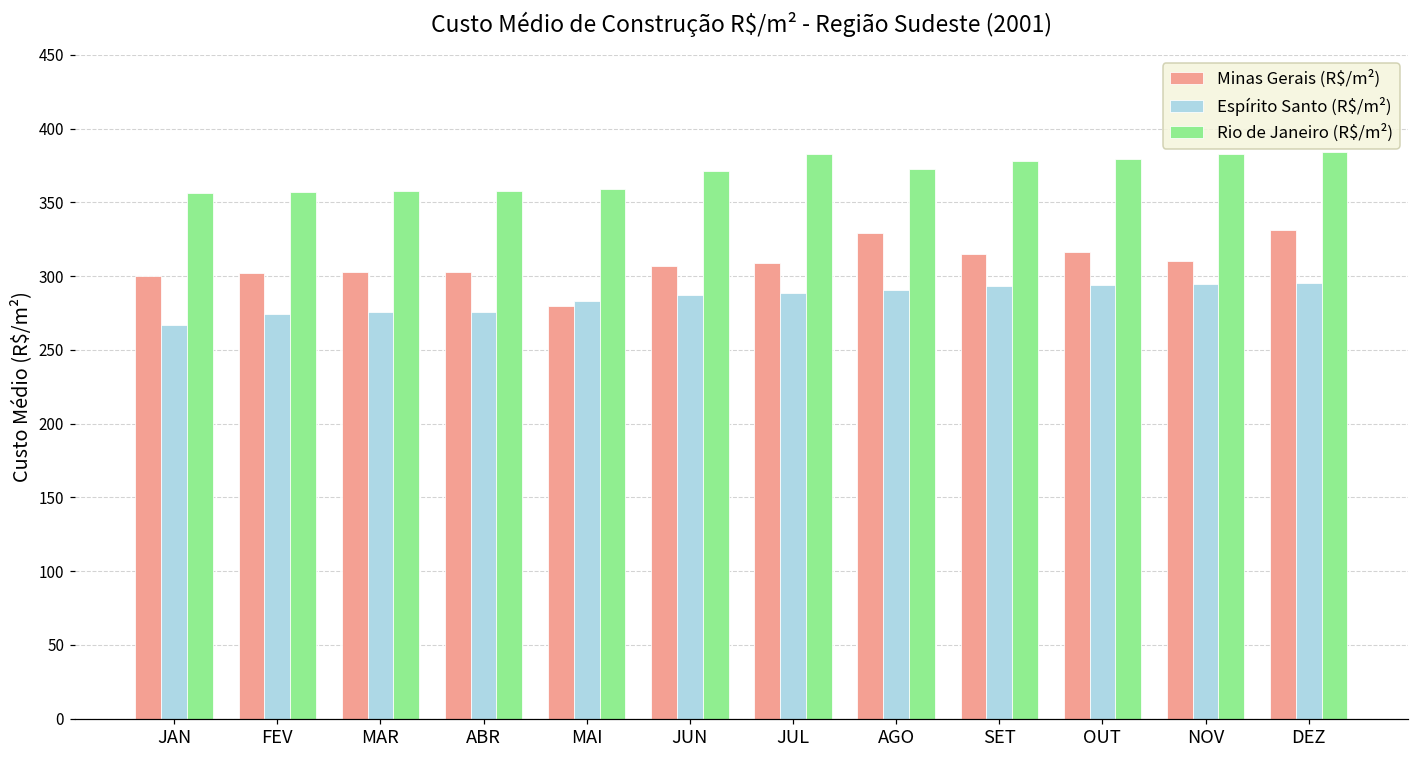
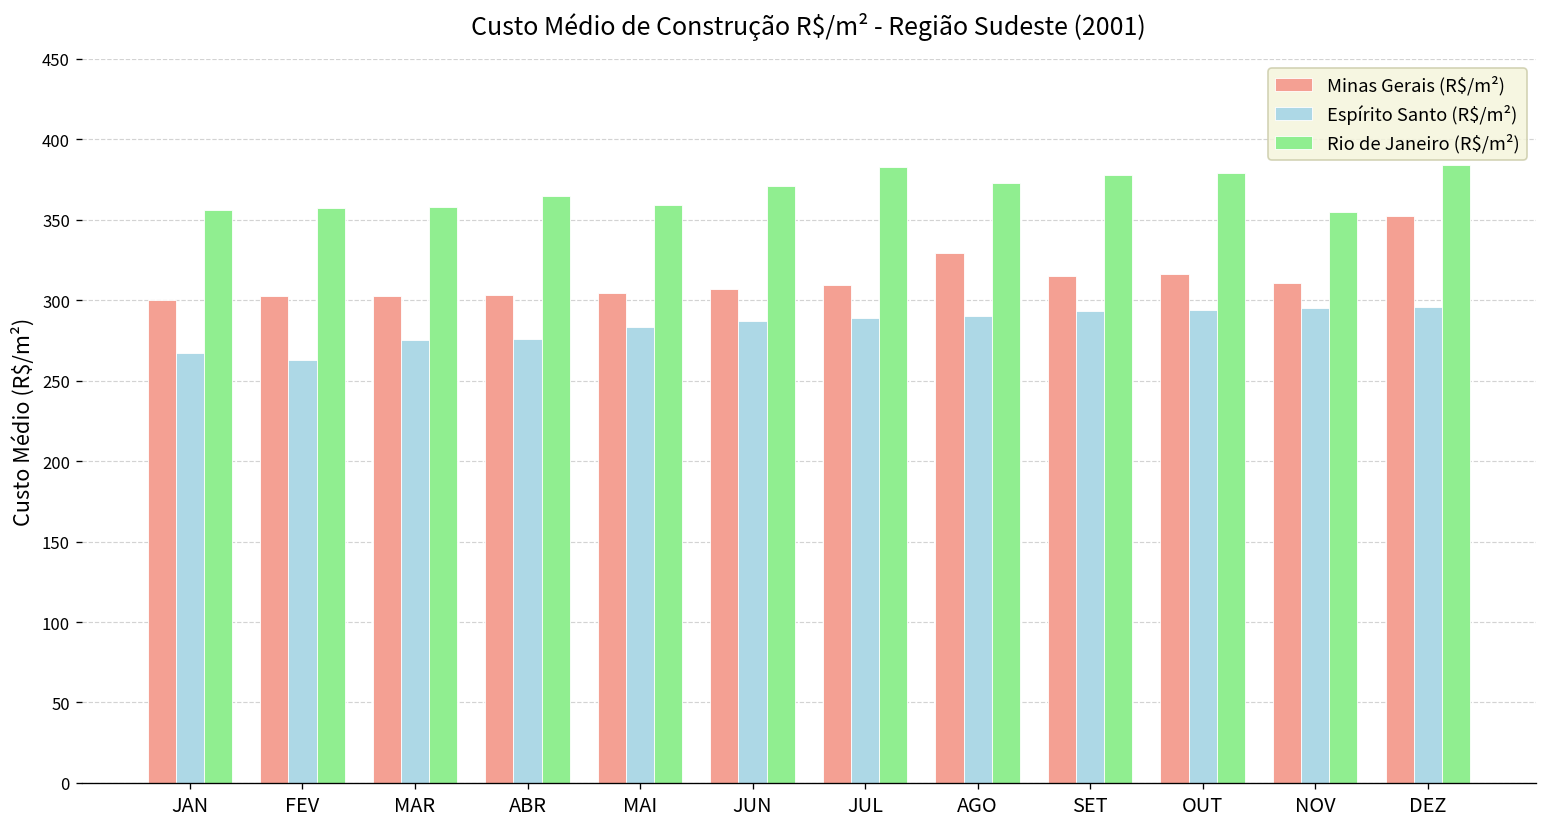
Espírito Santo (R$/m²), FEV: 274 -> 263
Rio de Janeiro (R$/m²), ABR: 358 -> 365
Minas Gerais (R$/m²), MAI: 280 -> 304
Rio de Janeiro (R$/m²), NOV: 383 -> 355
Minas Gerais (R$/m²), DEZ: 331 -> 352
